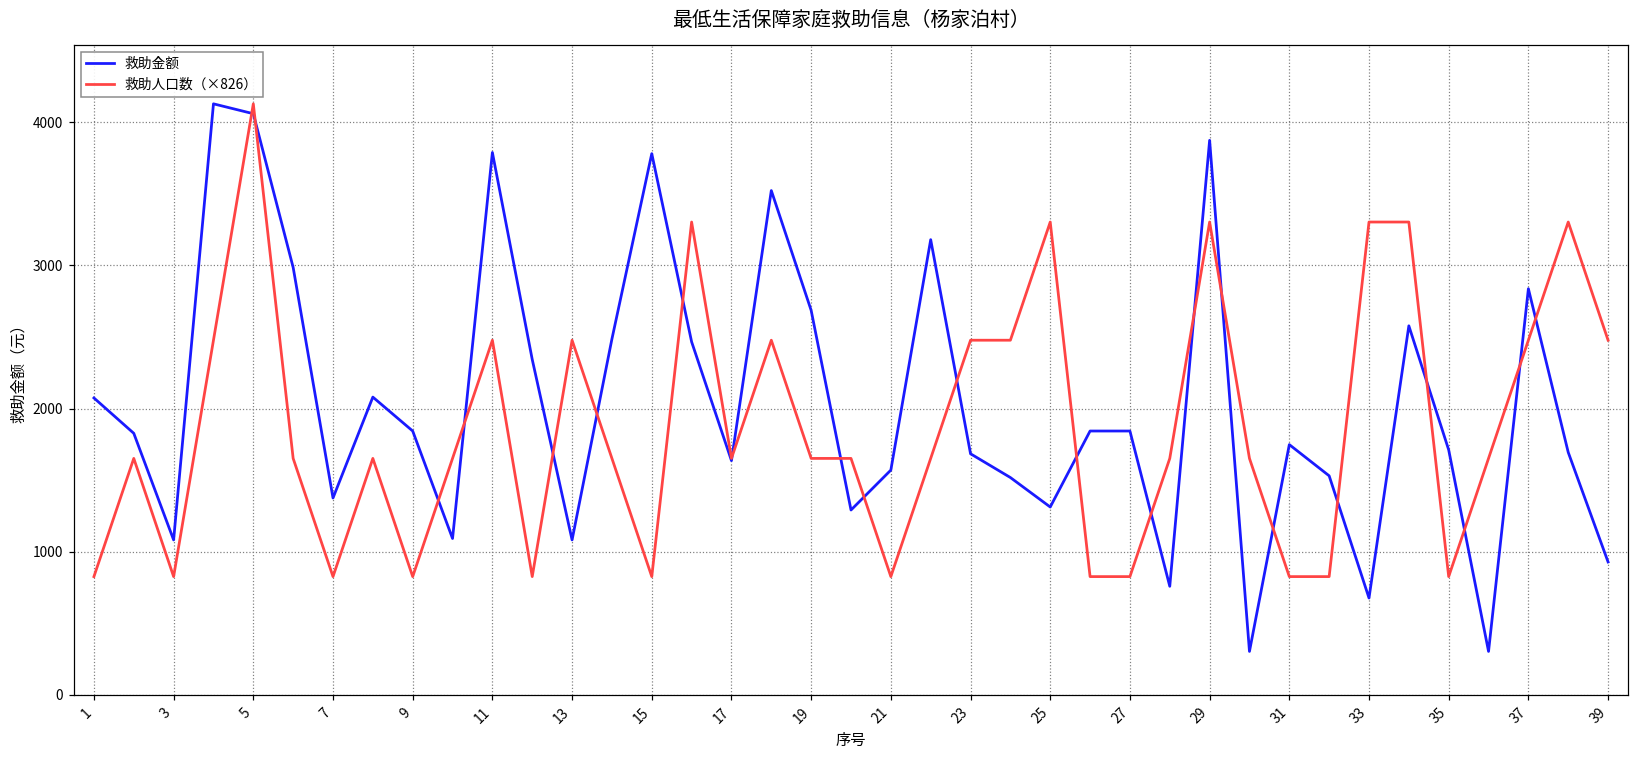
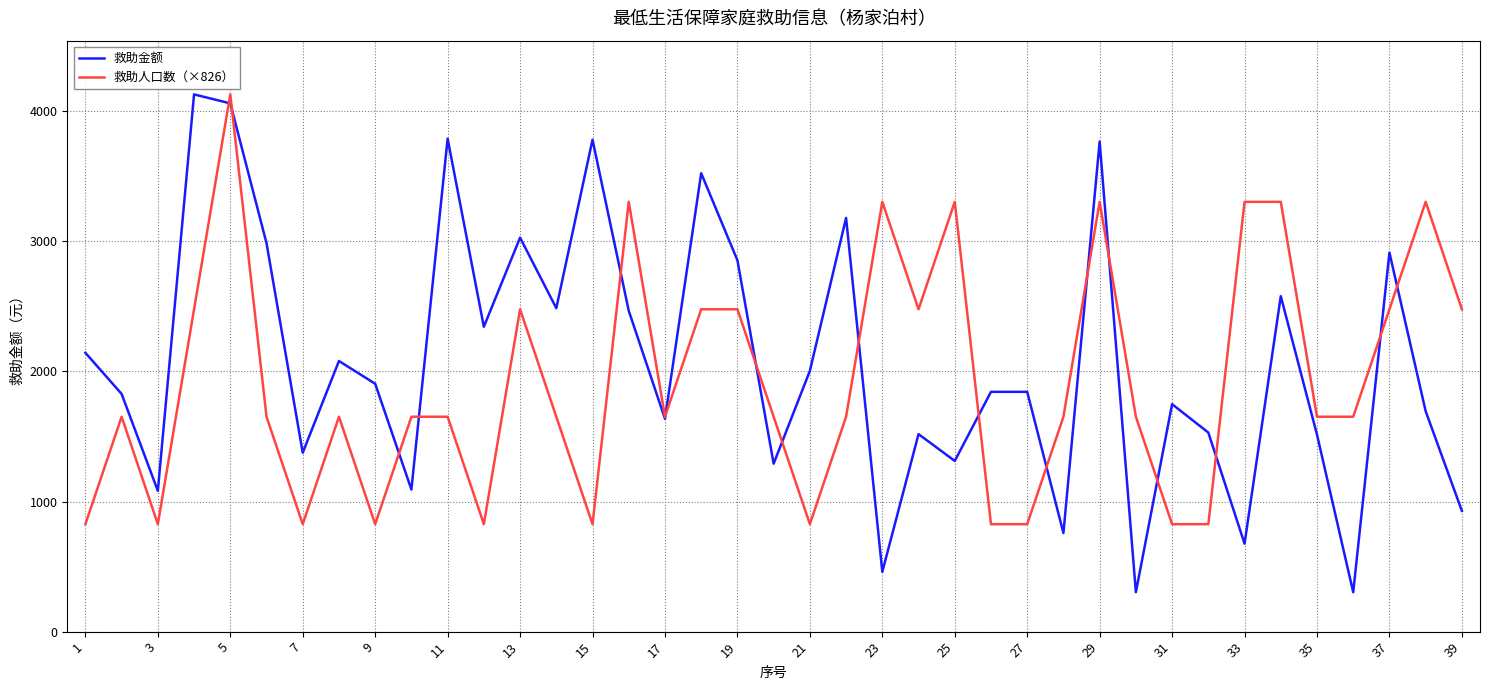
救助金额, 1: 2070 -> 2140
救助金额, 9: 1840 -> 1910
救助人口数（×826）, 11: 2480 -> 1650
救助金额, 13: 1080 -> 3030
救助金额, 19: 2690 -> 2850
救助人口数（×826）, 19: 1650 -> 2480
救助金额, 21: 1570 -> 2000
救助金额, 23: 1680 -> 460
救助人口数（×826）, 23: 2480 -> 3300
救助金额, 29: 3870 -> 3770
救助金额, 35: 1710 -> 1510
救助人口数（×826）, 35: 830 -> 1650
救助金额, 37: 2840 -> 2910
